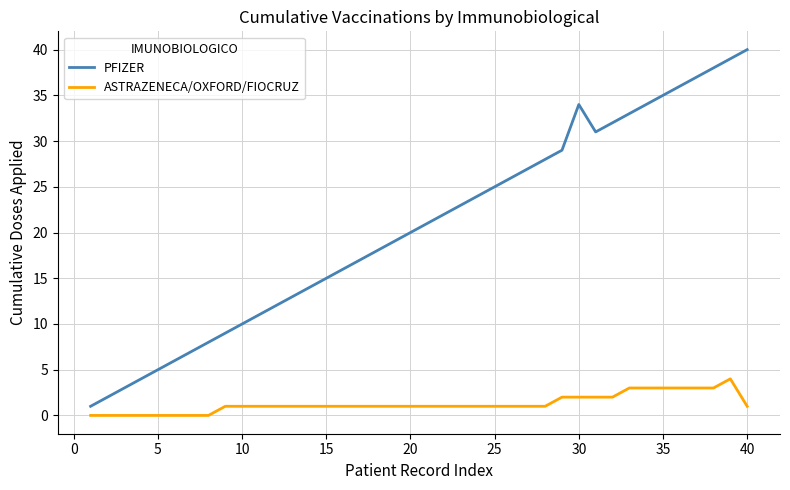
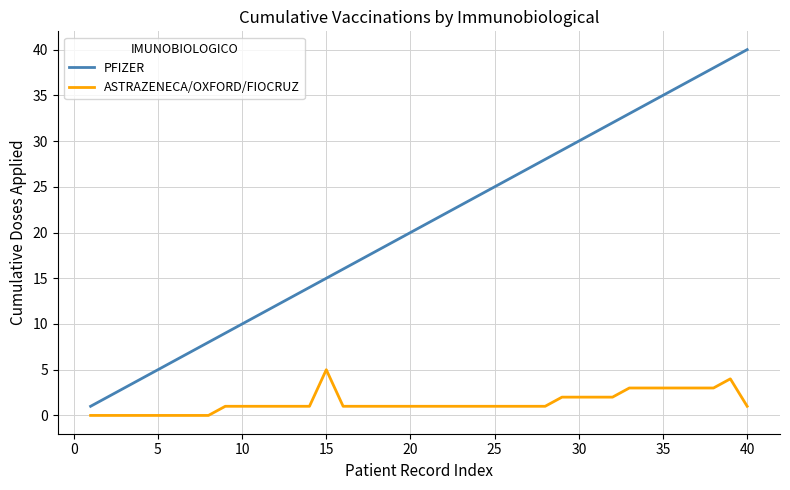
ASTRAZENECA/OXFORD/FIOCRUZ, 15: 1 -> 5
PFIZER, 30: 34 -> 30
